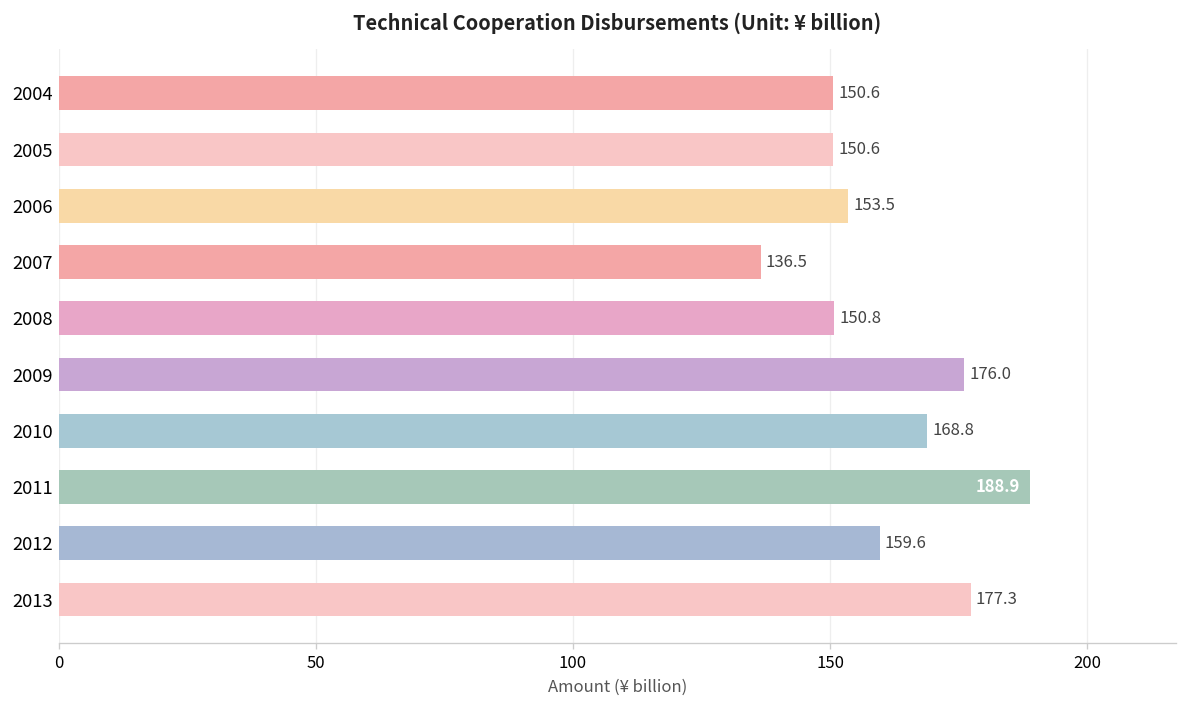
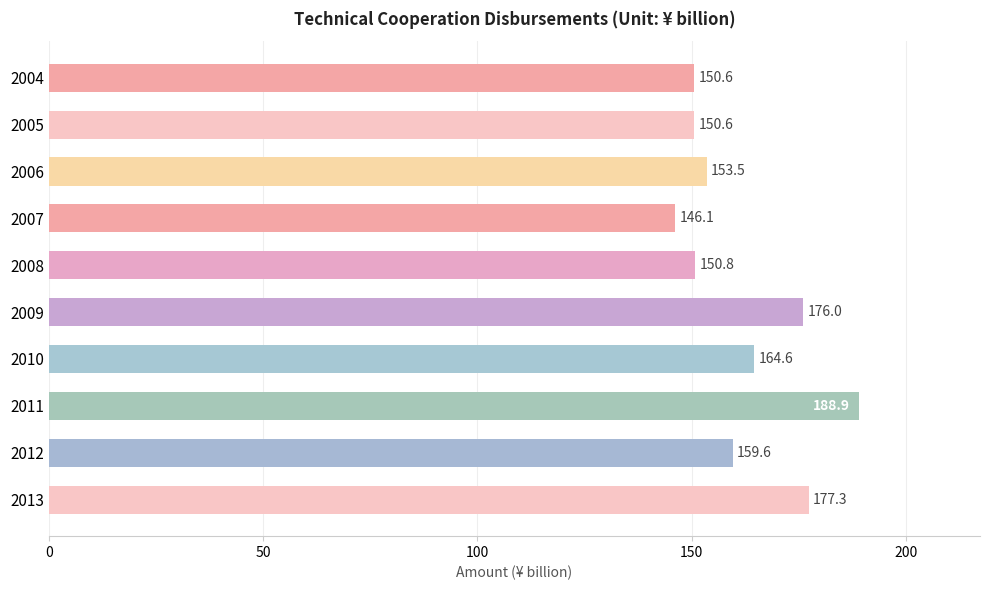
2007: 136.5 -> 146.1
2010: 168.8 -> 164.6
